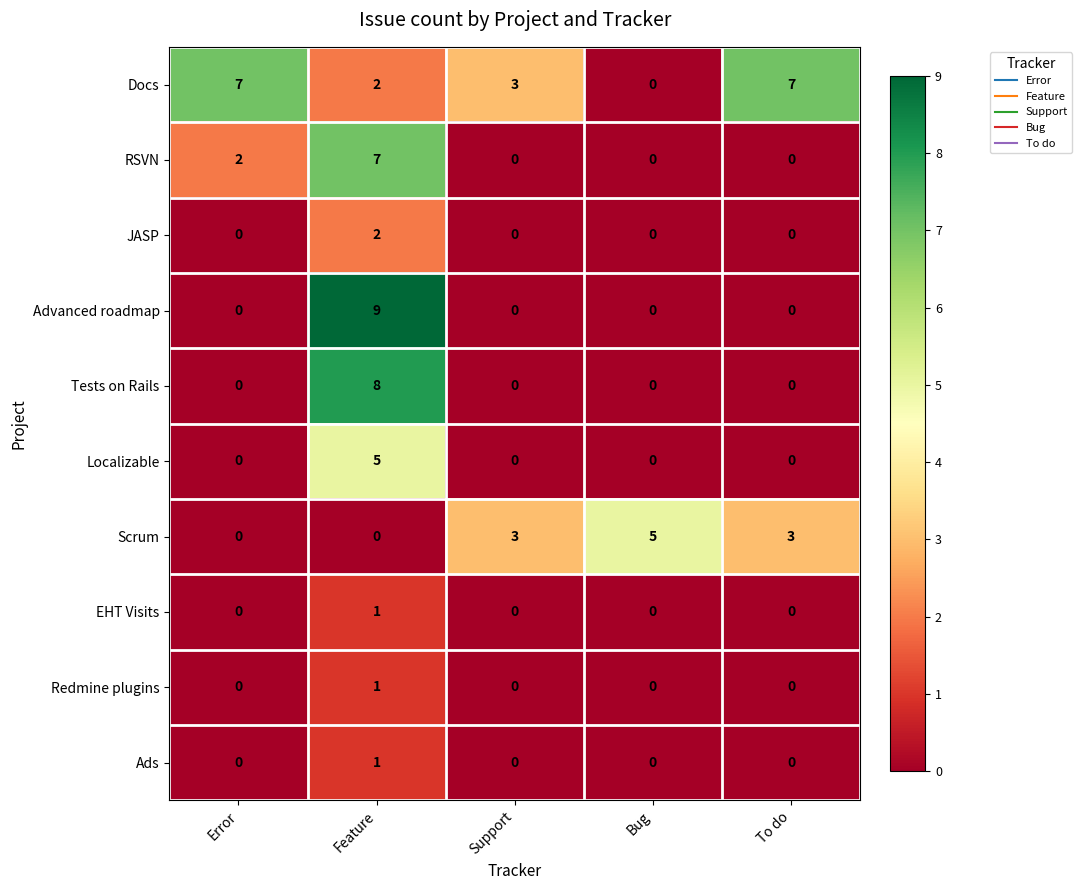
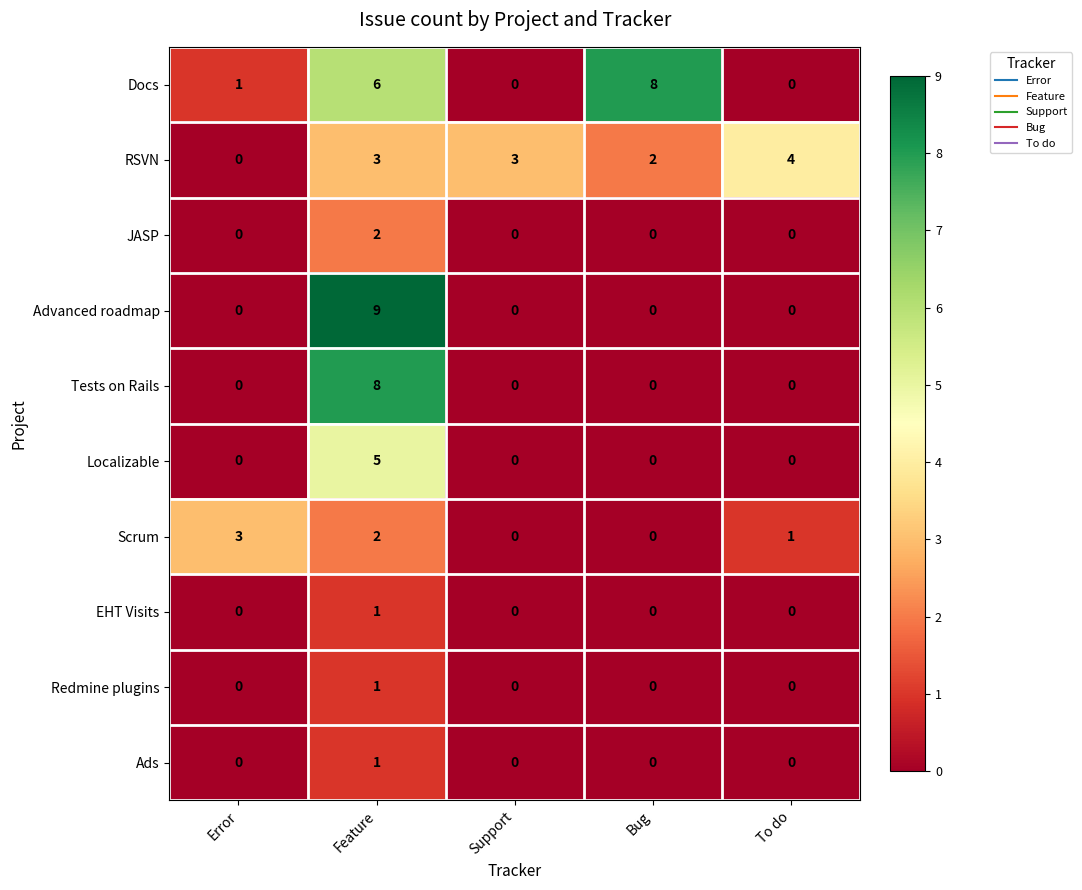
Docs, Error: 7 -> 1
Docs, Feature: 2 -> 6
Docs, Support: 3 -> 0
Docs, Bug: 0 -> 8
Docs, To do: 7 -> 0
RSVN, Error: 2 -> 0
RSVN, Feature: 7 -> 3
RSVN, Support: 0 -> 3
RSVN, Bug: 0 -> 2
RSVN, To do: 0 -> 4
Scrum, Error: 0 -> 3
Scrum, Feature: 0 -> 2
Scrum, Support: 3 -> 0
Scrum, Bug: 5 -> 0
Scrum, To do: 3 -> 1
